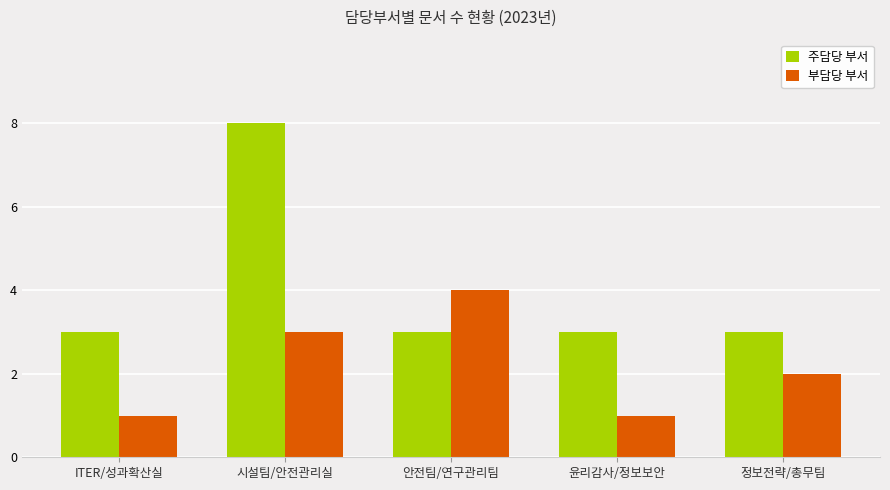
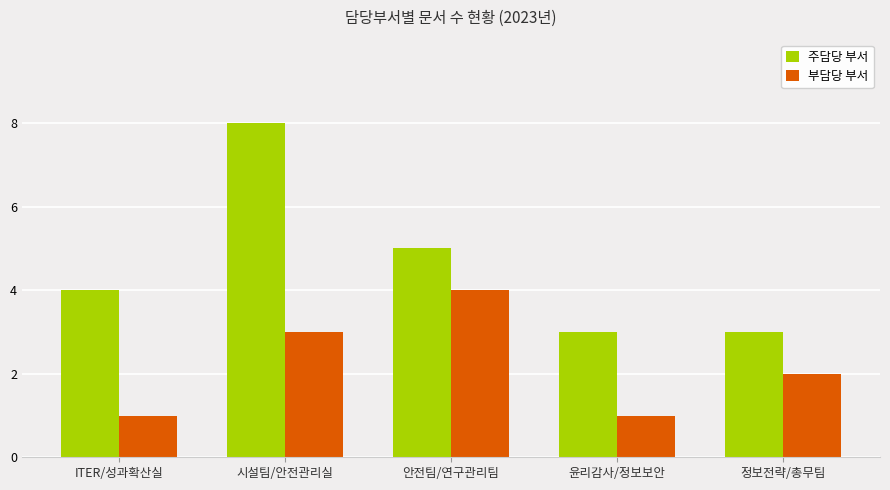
주담당 부서, ITER/성과확산실: 3 -> 4
주담당 부서, 안전팀/연구관리팀: 3 -> 5
